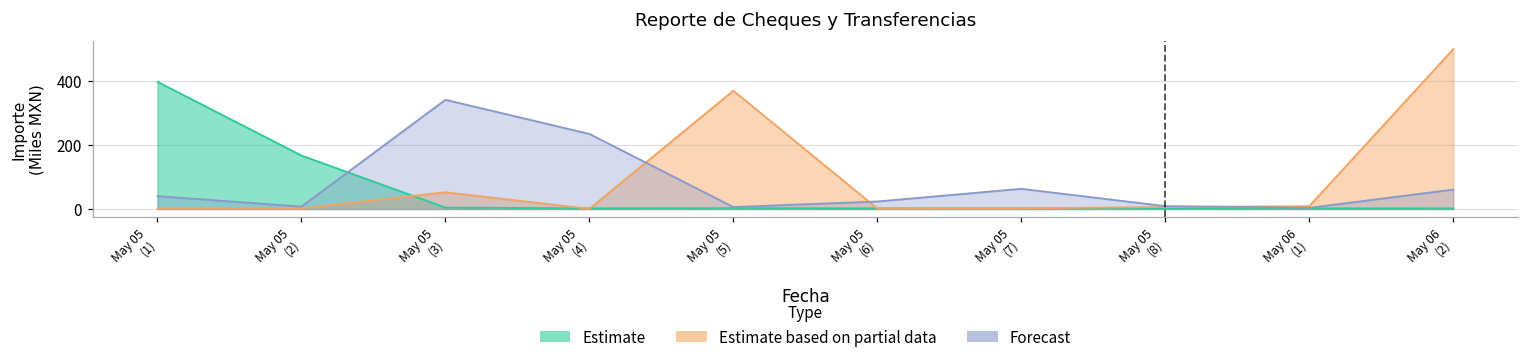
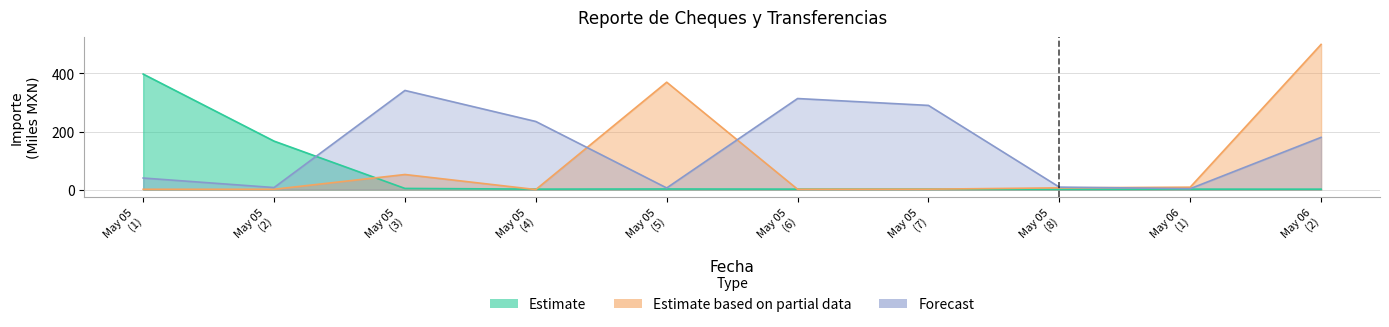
Forecast, May 05 (6): 20 -> 310
Forecast, May 05 (7): 60 -> 290
Forecast, May 06 (2): 60 -> 180
